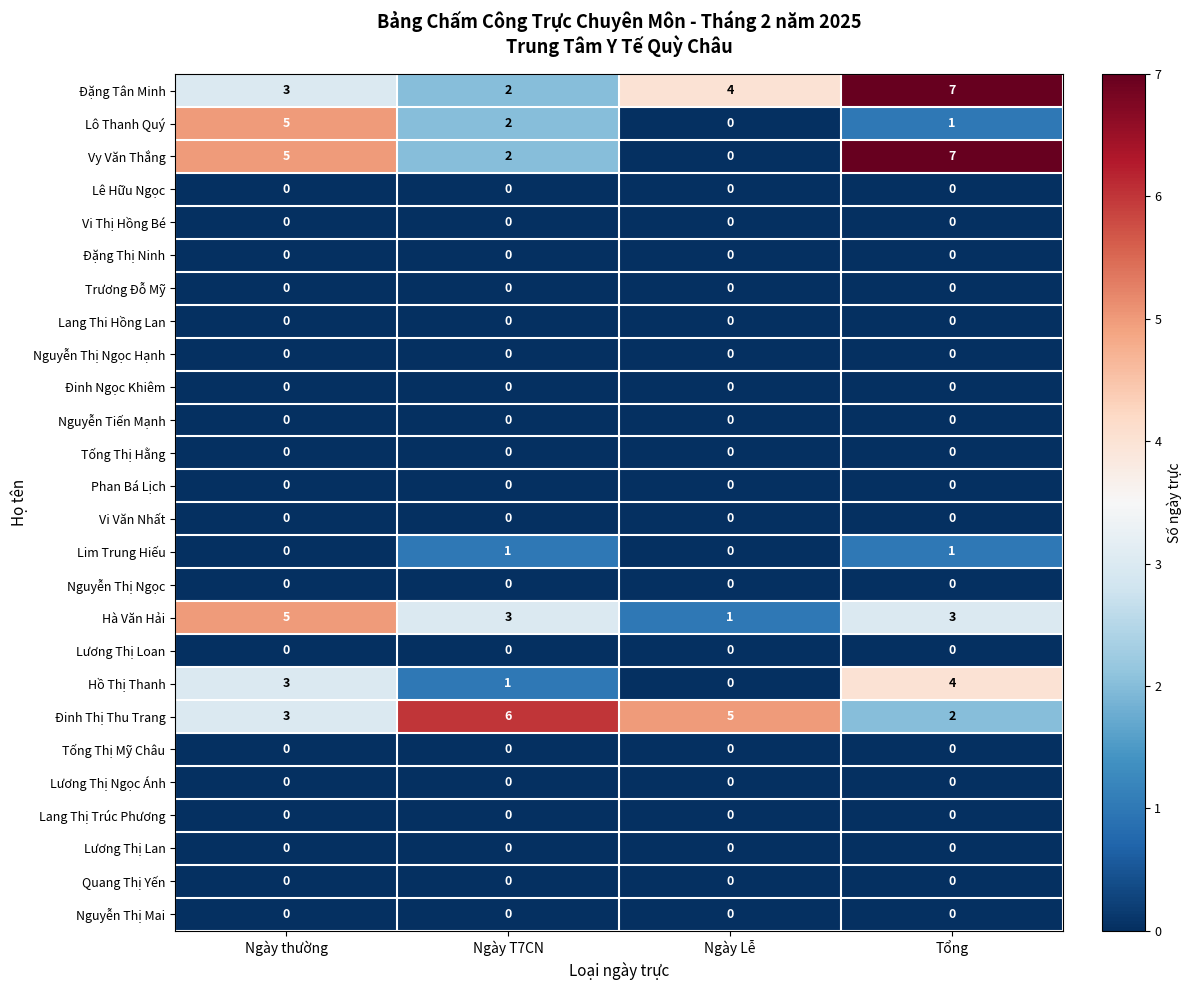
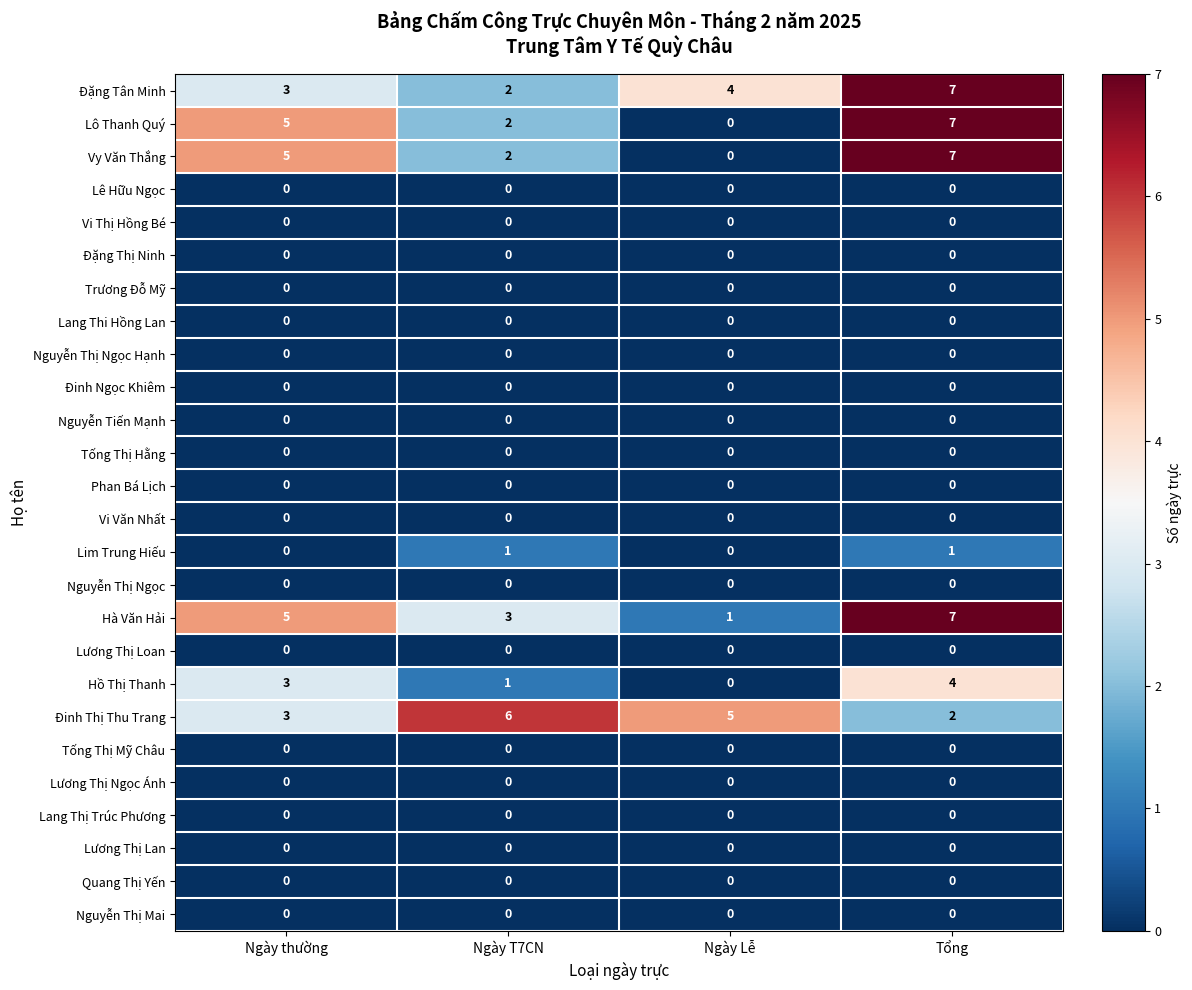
Lô Thanh Quý, Tổng: 1 -> 7
Hà Văn Hải, Tổng: 3 -> 7
